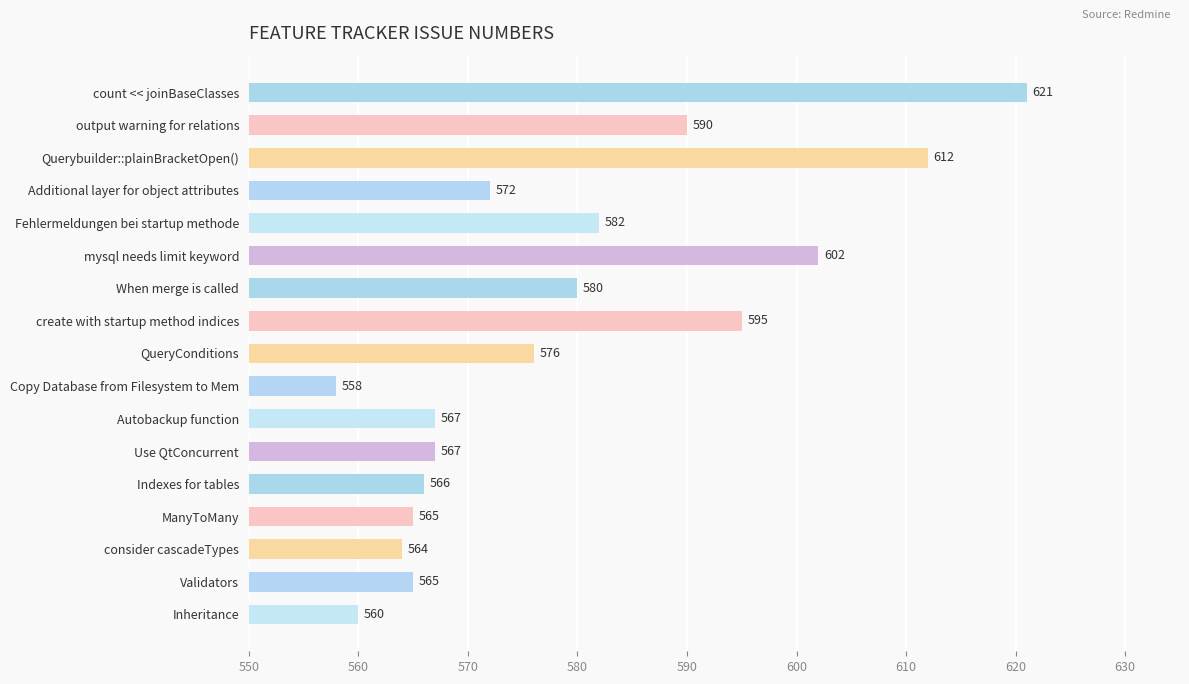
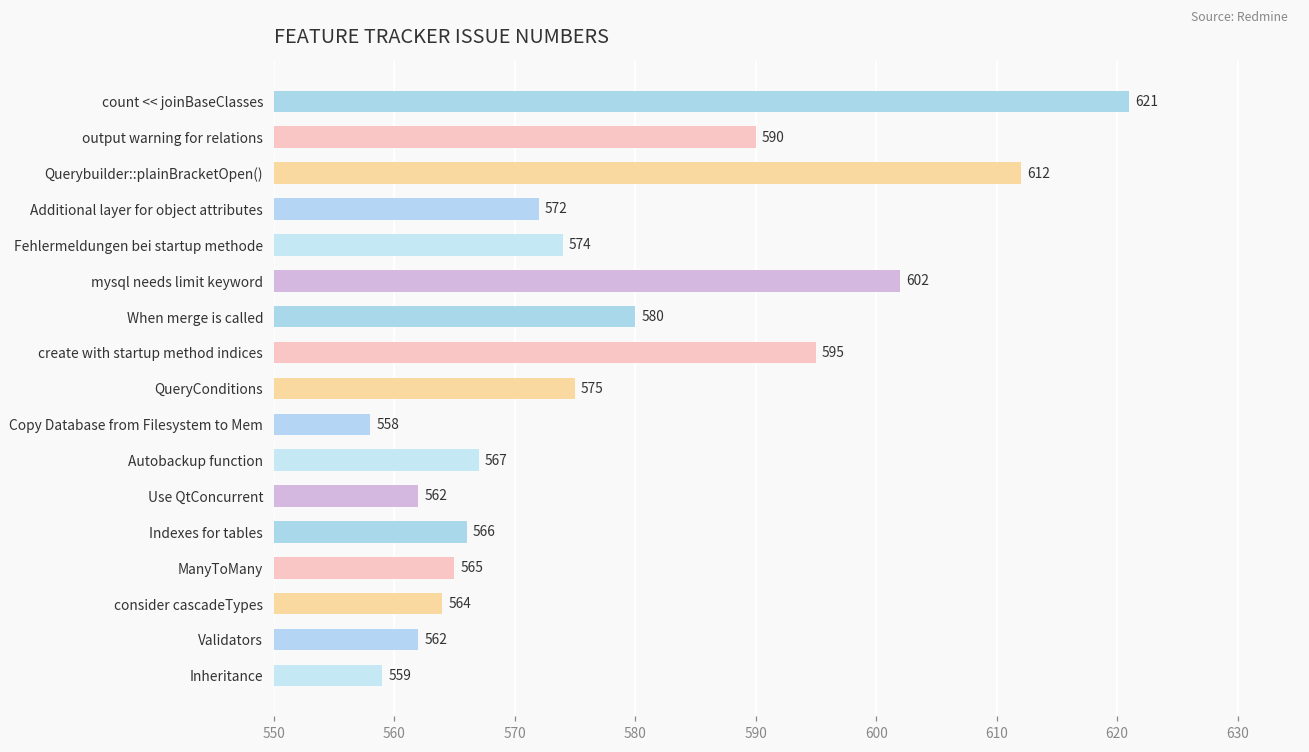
Fehlermeldungen bei startup methode: 582 -> 574
QueryConditions: 576 -> 575
Use QtConcurrent: 567 -> 562
Validators: 565 -> 562
Inheritance: 560 -> 559
